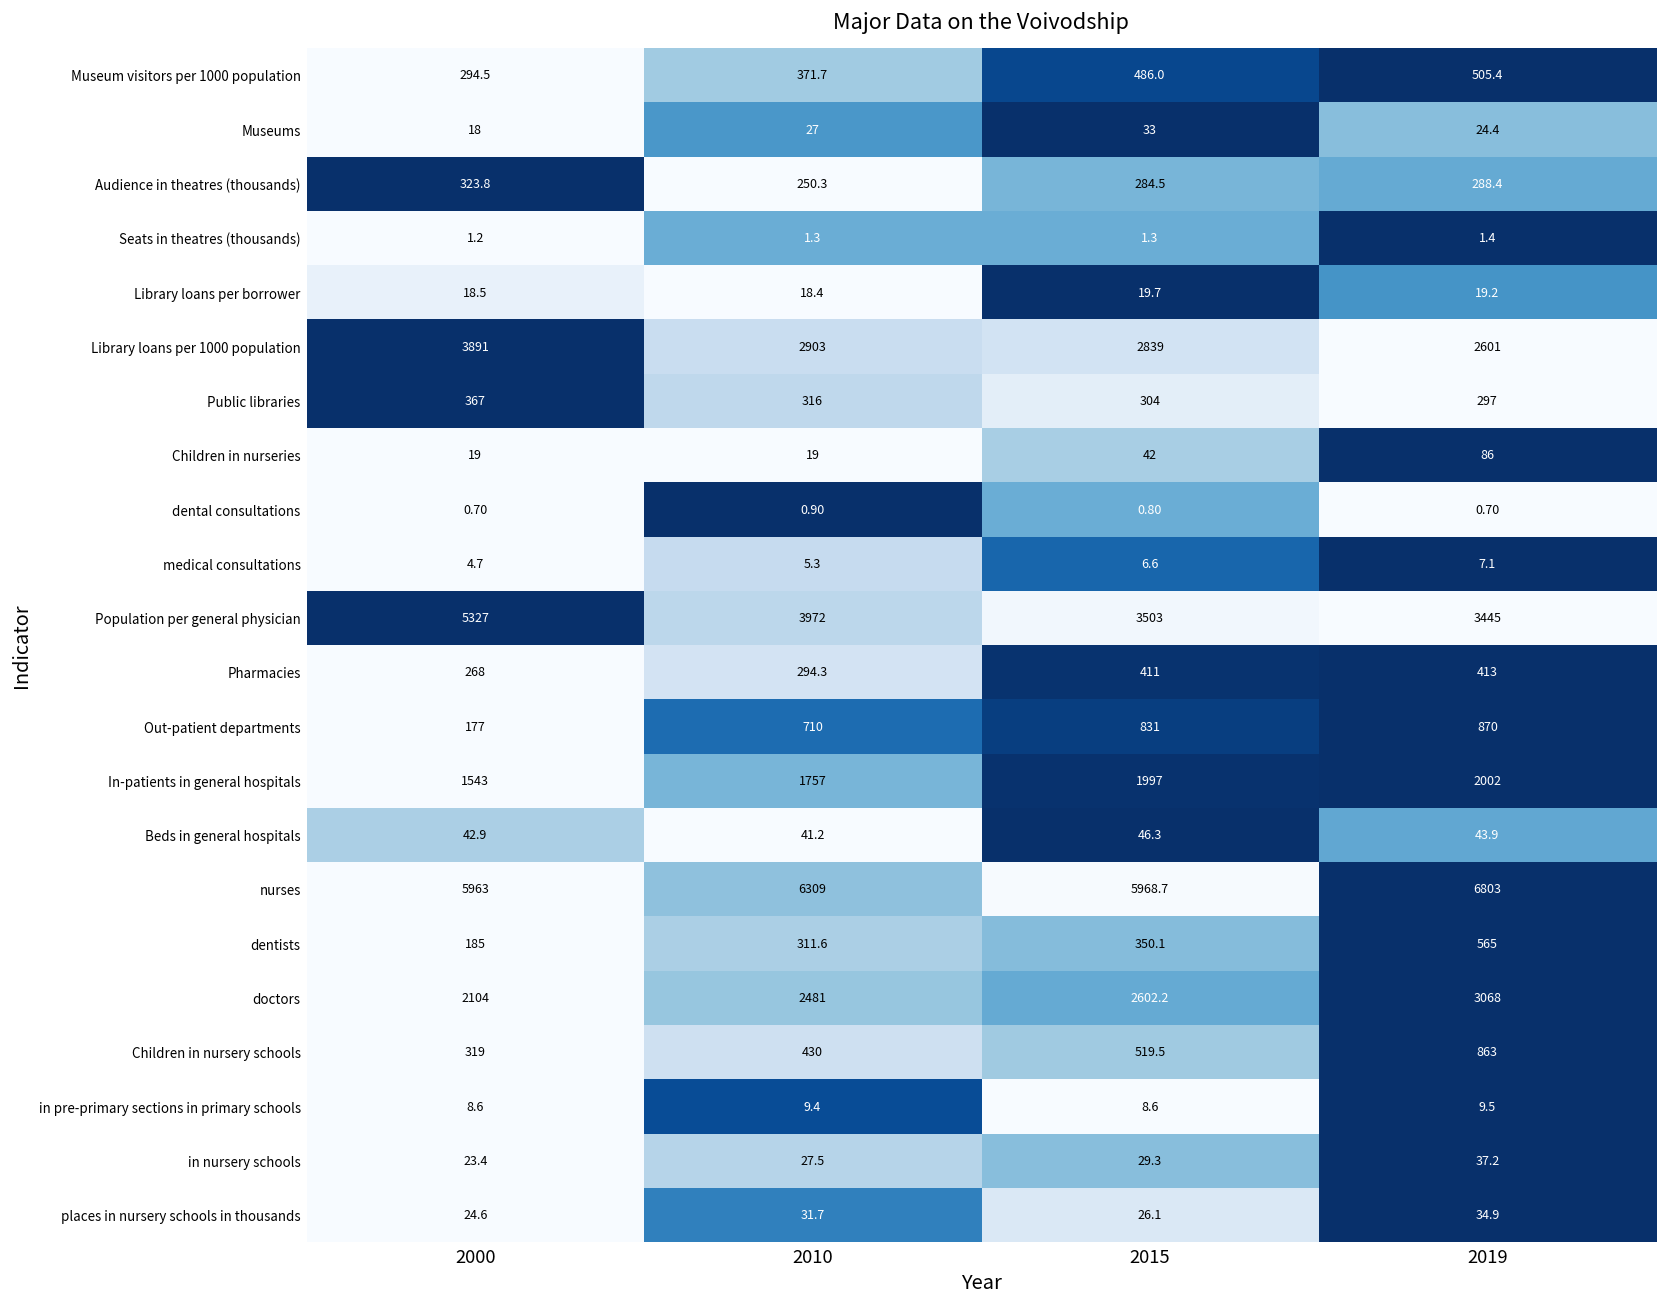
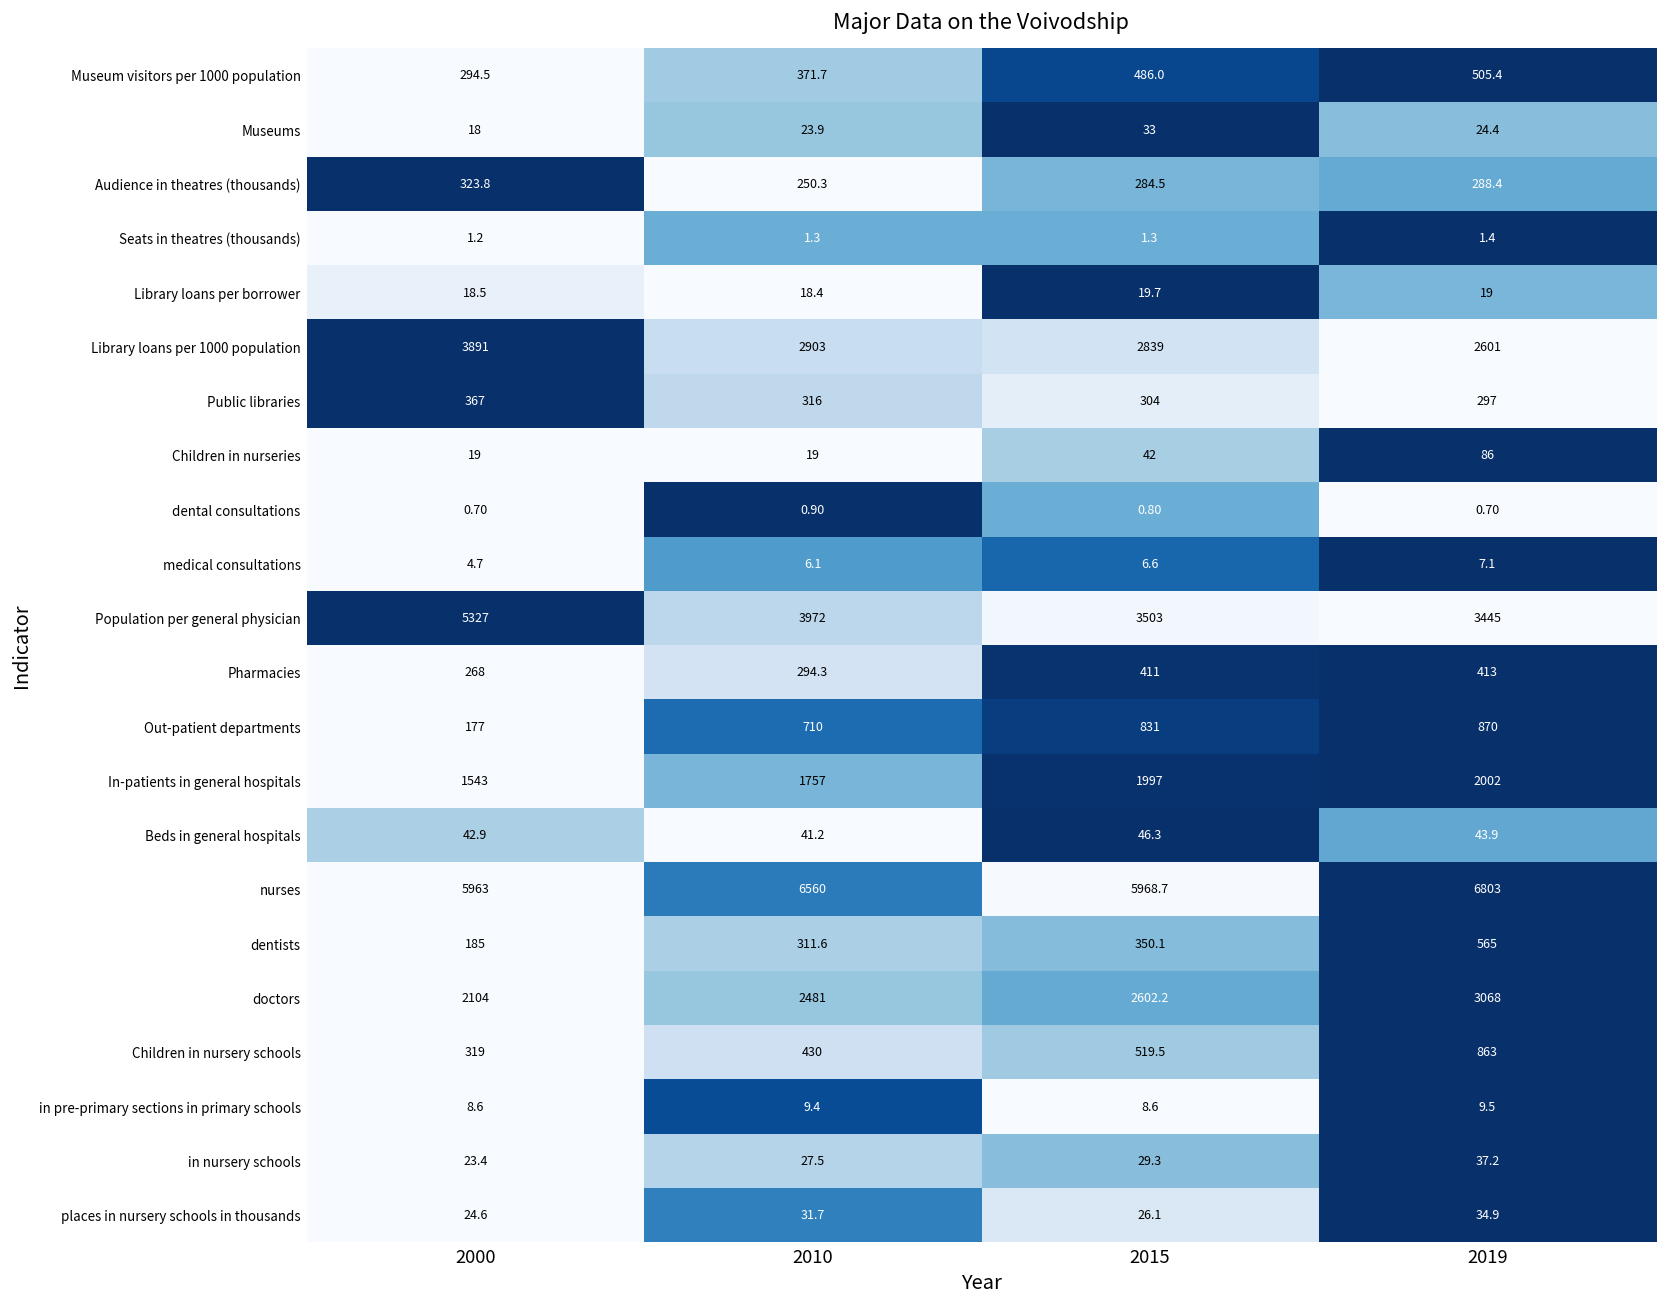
Museums, 2010: 27 -> 23.9
Library loans per borrower, 2019: 19.2 -> 19
medical consultations, 2010: 5.3 -> 6.1
nurses, 2010: 6309 -> 6560
